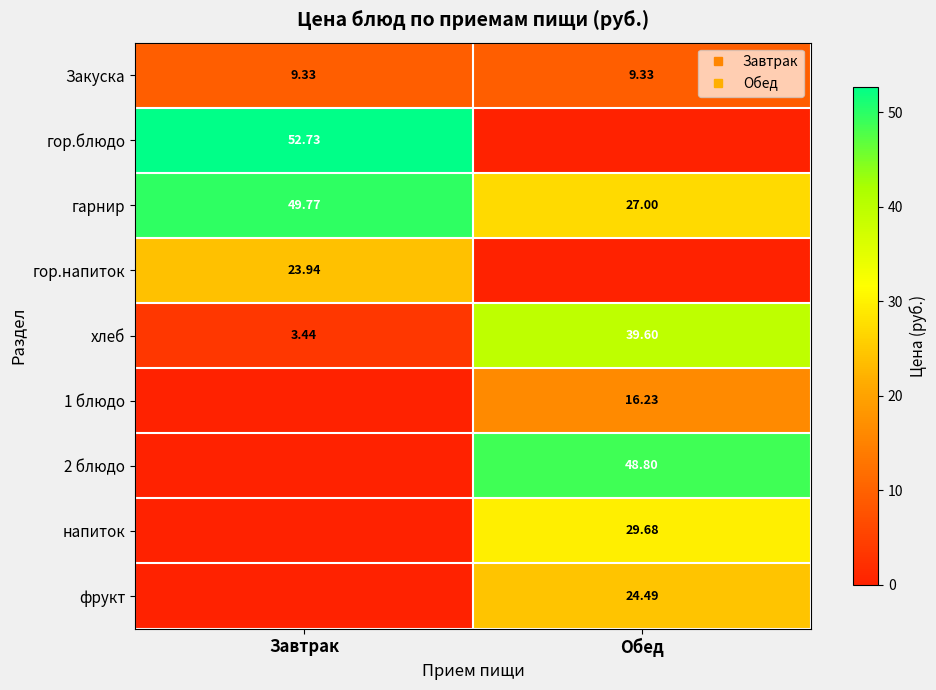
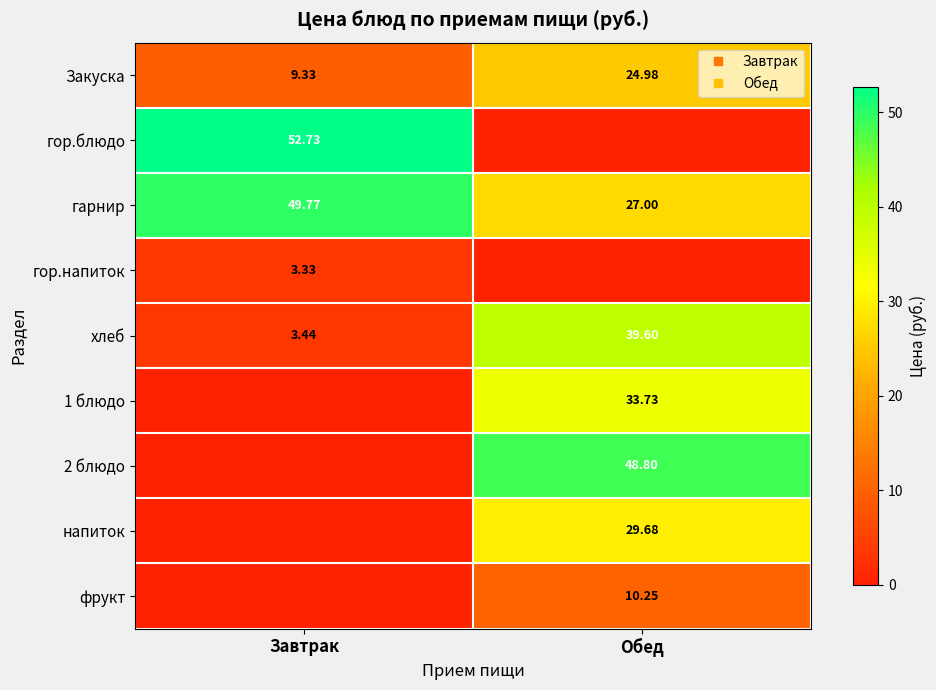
Закуска, Обед: 9.33 -> 24.98
гор.напиток, Завтрак: 23.94 -> 3.33
1 блюдо, Обед: 16.23 -> 33.73
фрукт, Обед: 24.49 -> 10.25
